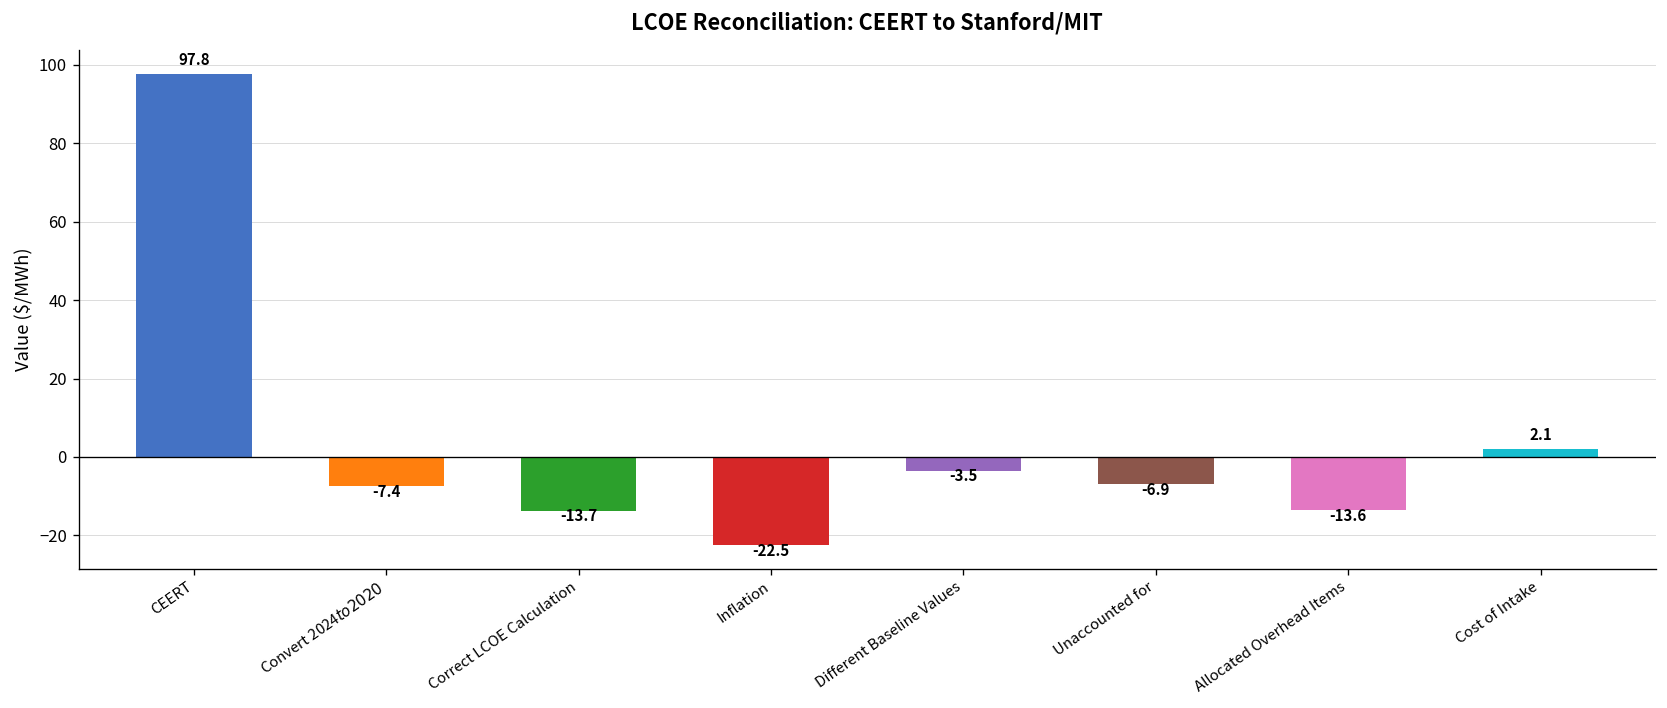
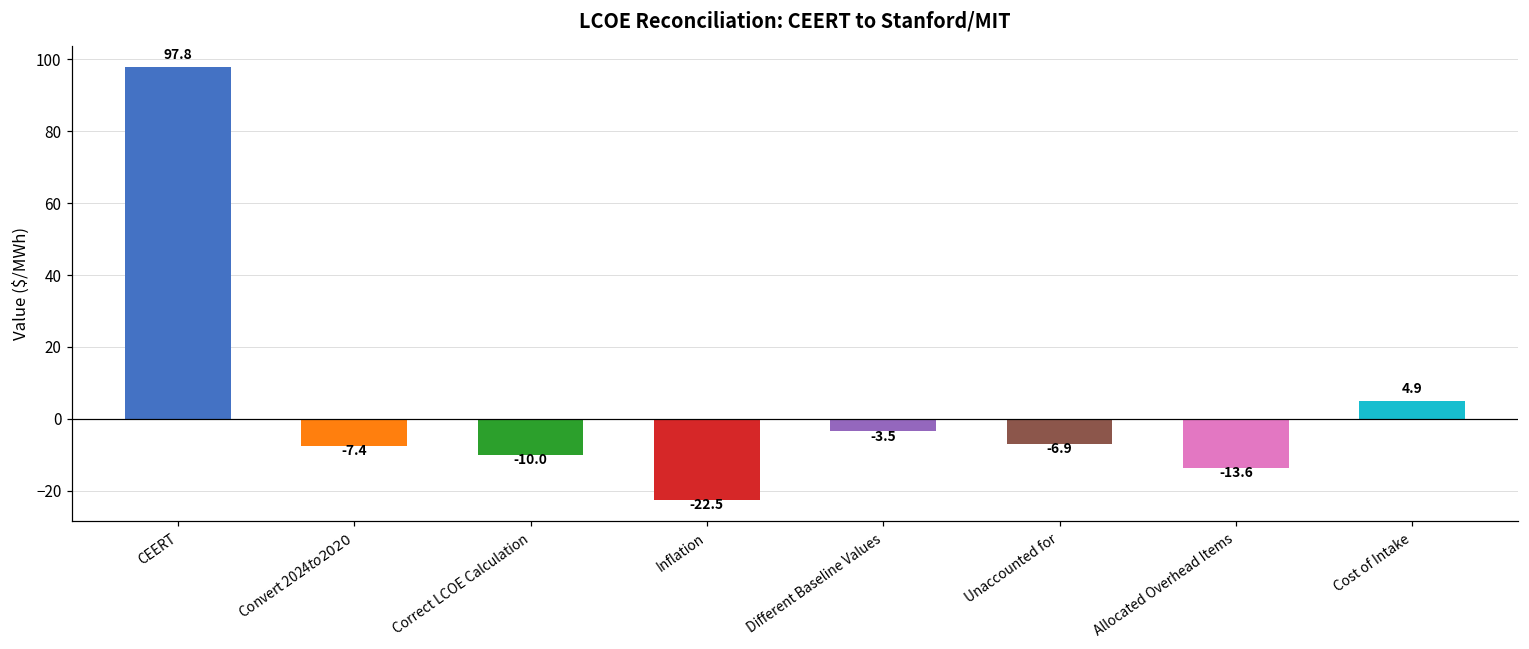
Correct LCOE Calculation: -13.7 -> -10.0
Cost of Intake: 2.1 -> 4.9
